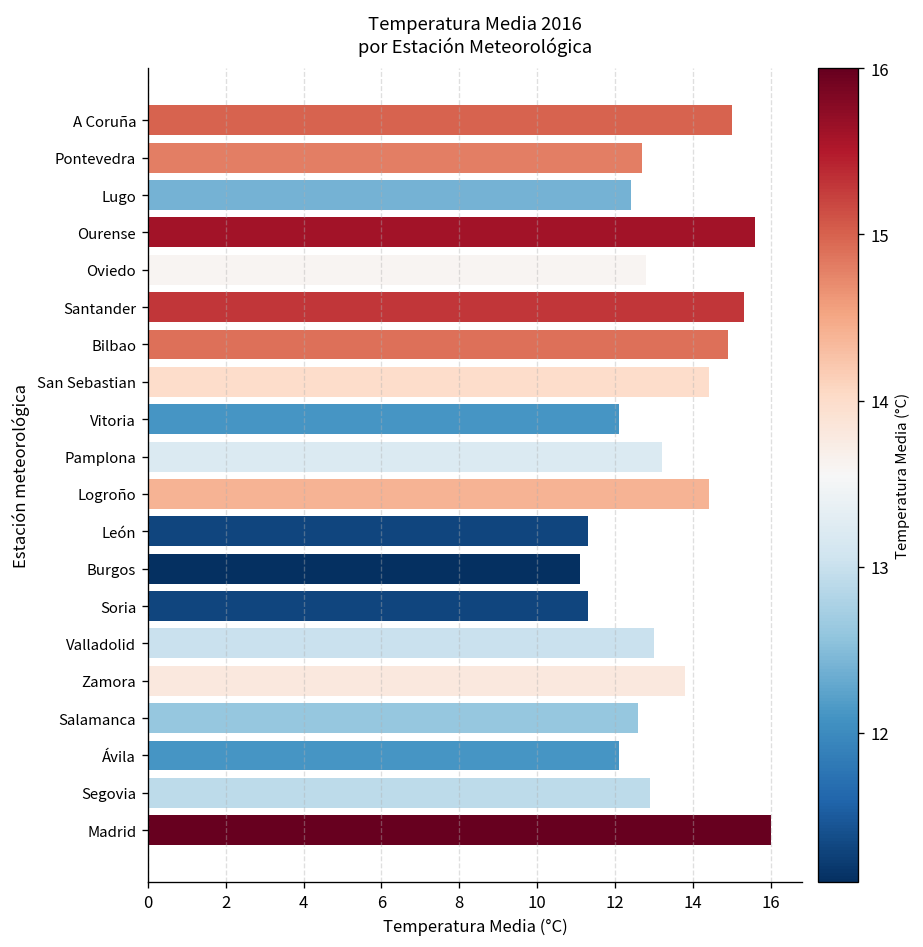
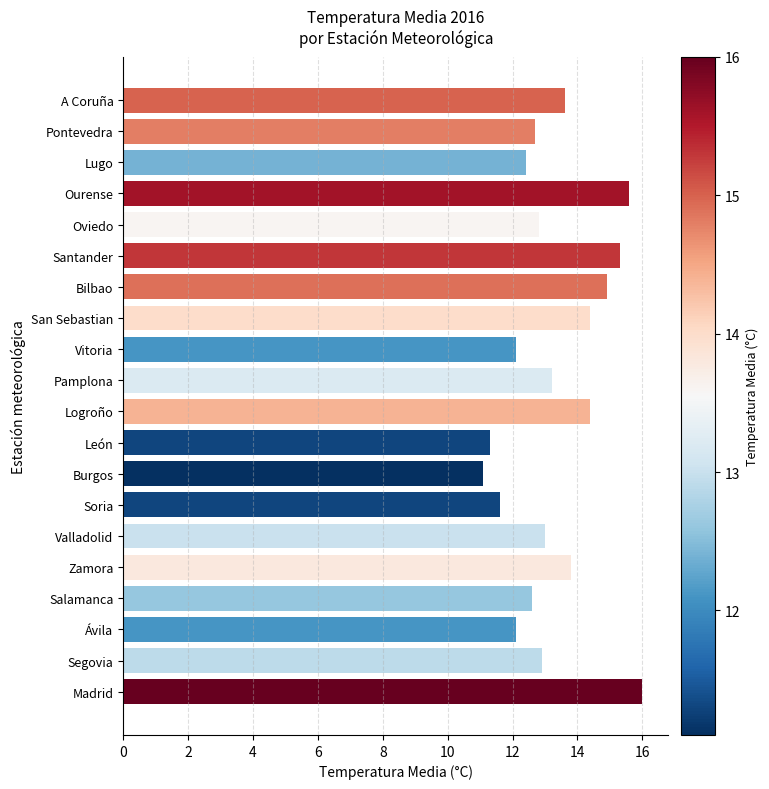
A Coruña: 15.0 -> 13.6
Soria: 11.3 -> 11.6
